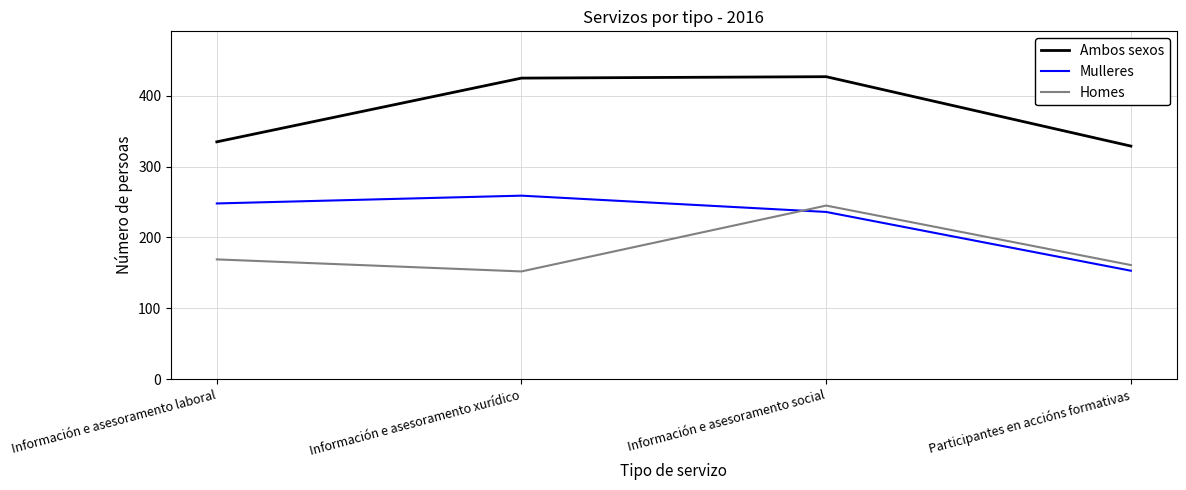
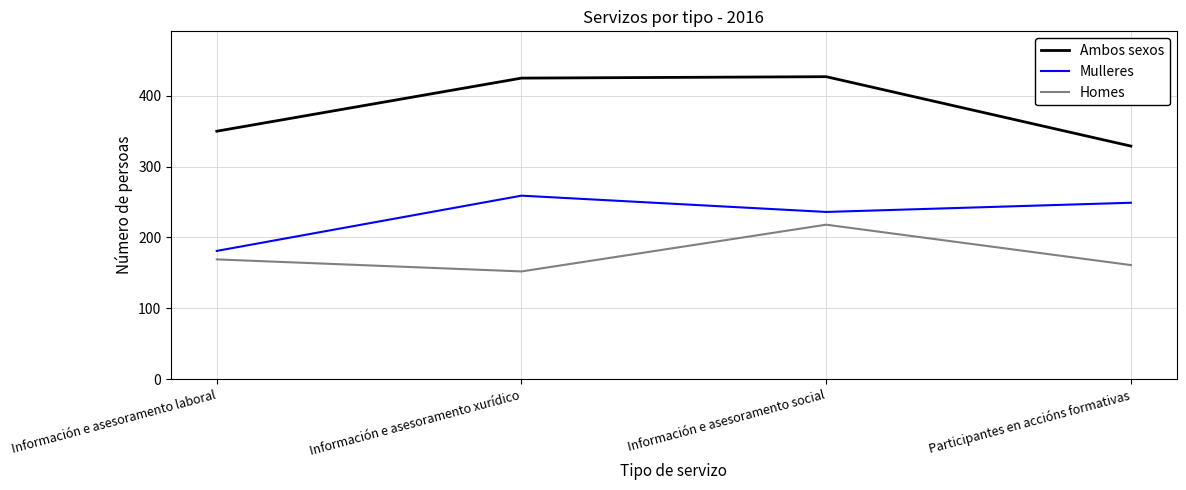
Ambos sexos, Información e asesoramento laboral: 340 -> 350
Mulleres, Información e asesoramento laboral: 250 -> 180
Homes, Información e asesoramento social: 250 -> 220
Mulleres, Participantes en accións formativas: 150 -> 250
